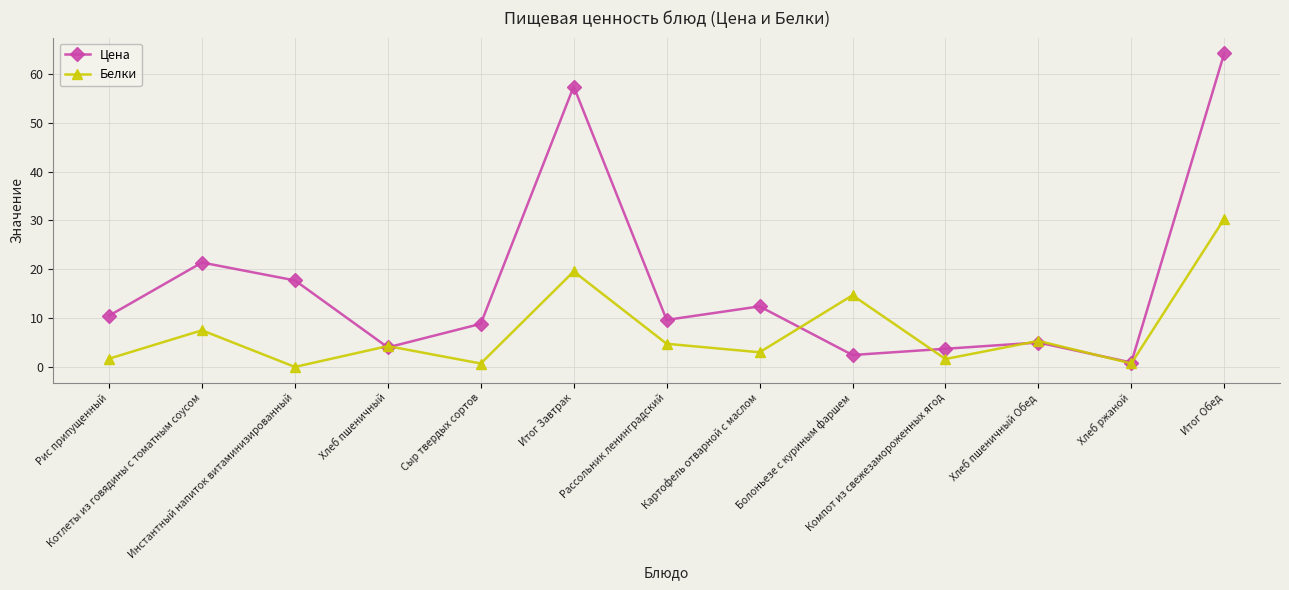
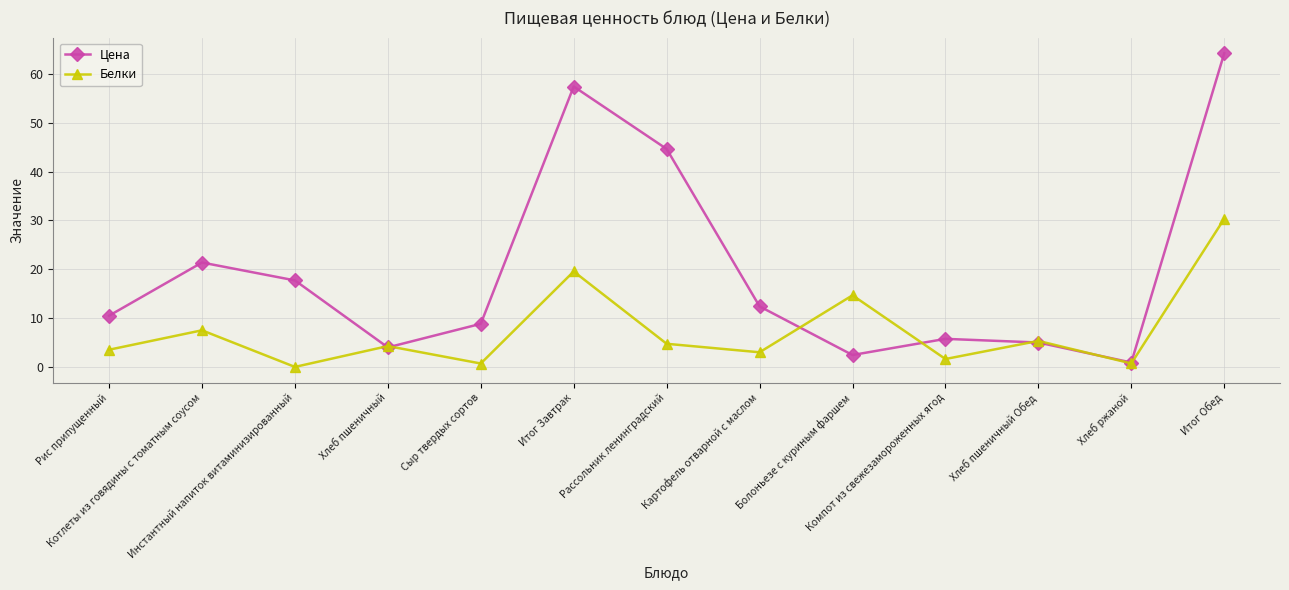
Белки, Рис припущенный: 2 -> 4
Цена, Рассольник ленинградский: 10 -> 45
Цена, Компот из свежезамороженных ягод: 4 -> 6
